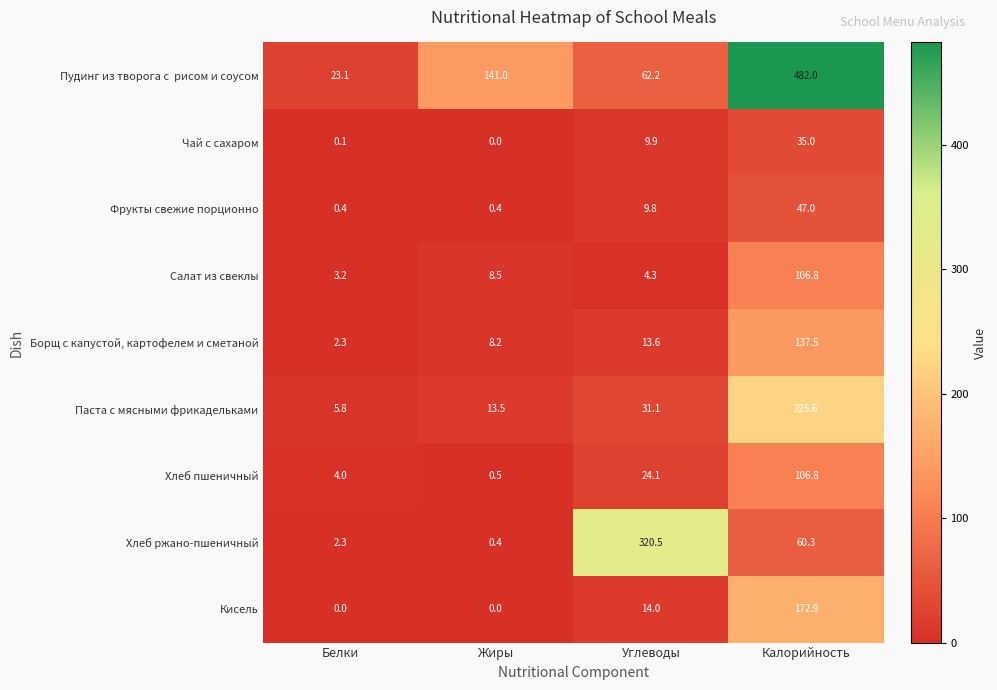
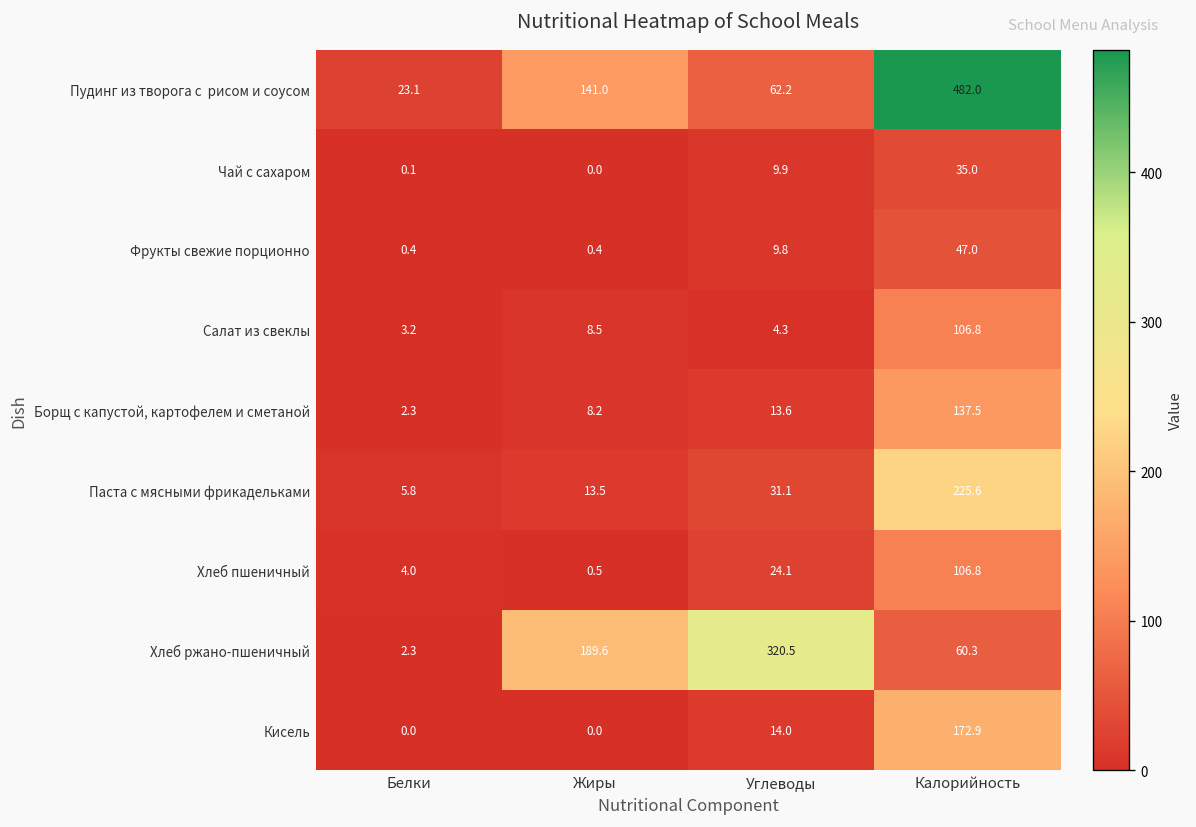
Хлеб ржано-пшеничный, Жиры: 0.4 -> 189.6
